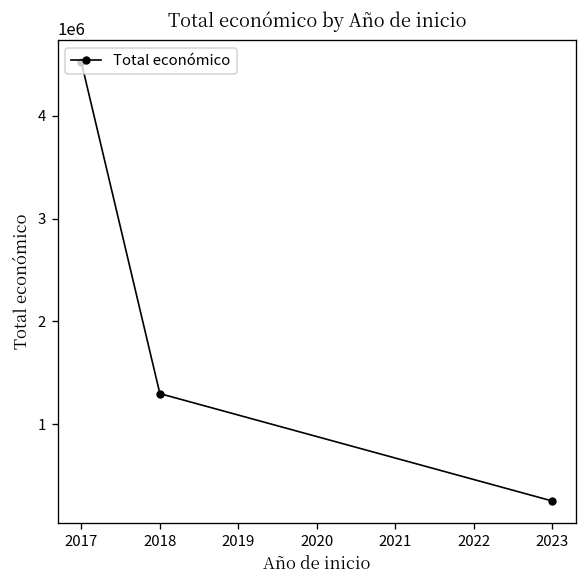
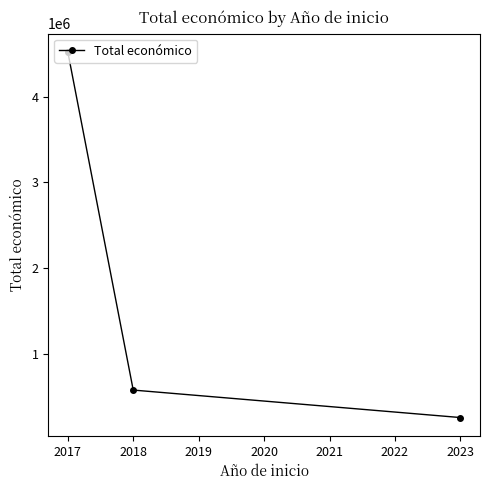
2018: 1300000 -> 600000
